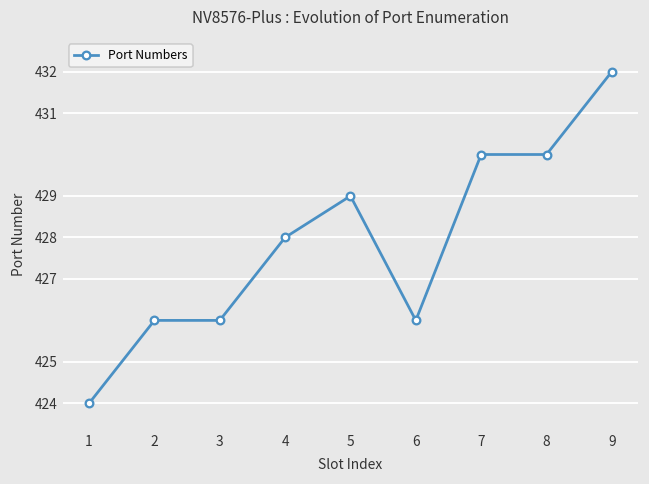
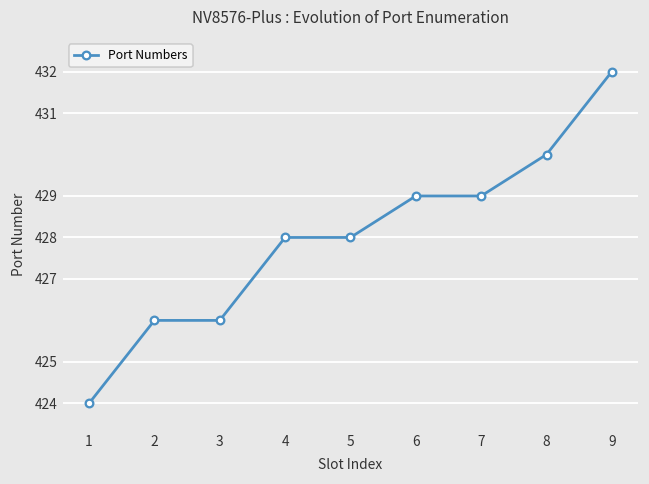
5: 429 -> 428
6: 426 -> 429
7: 430 -> 429
